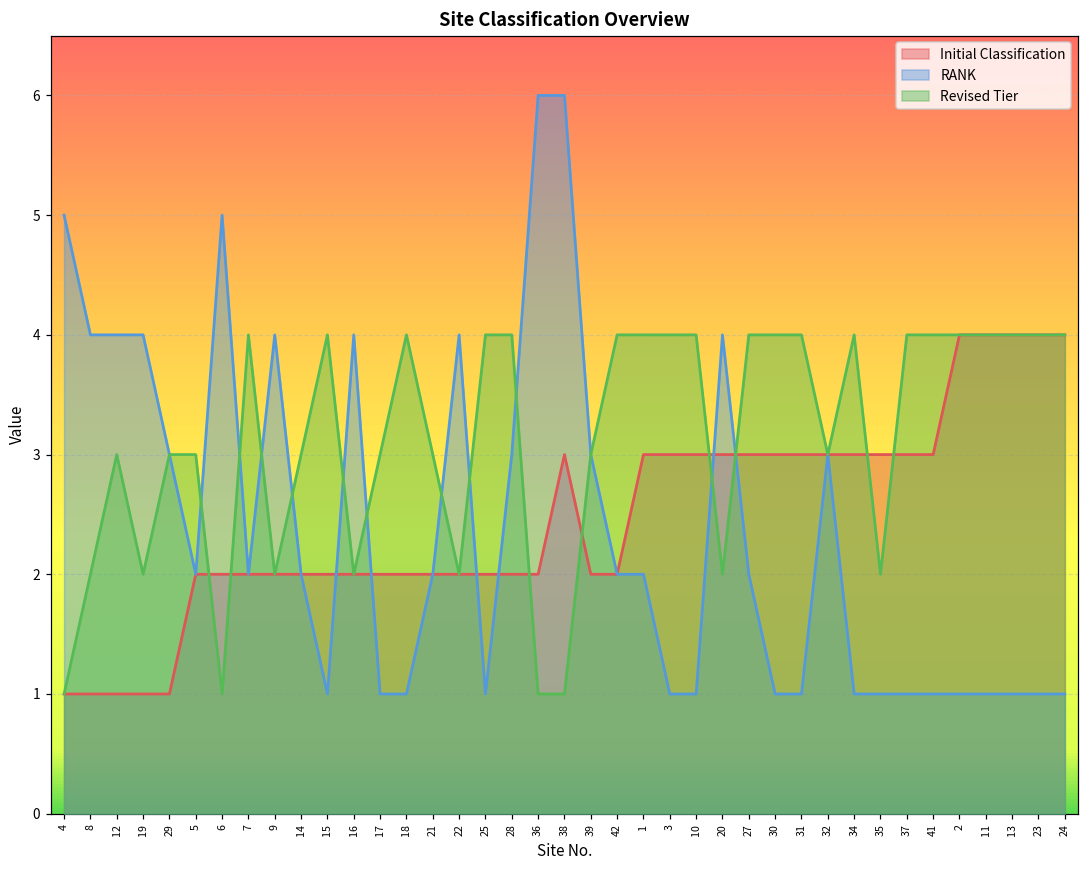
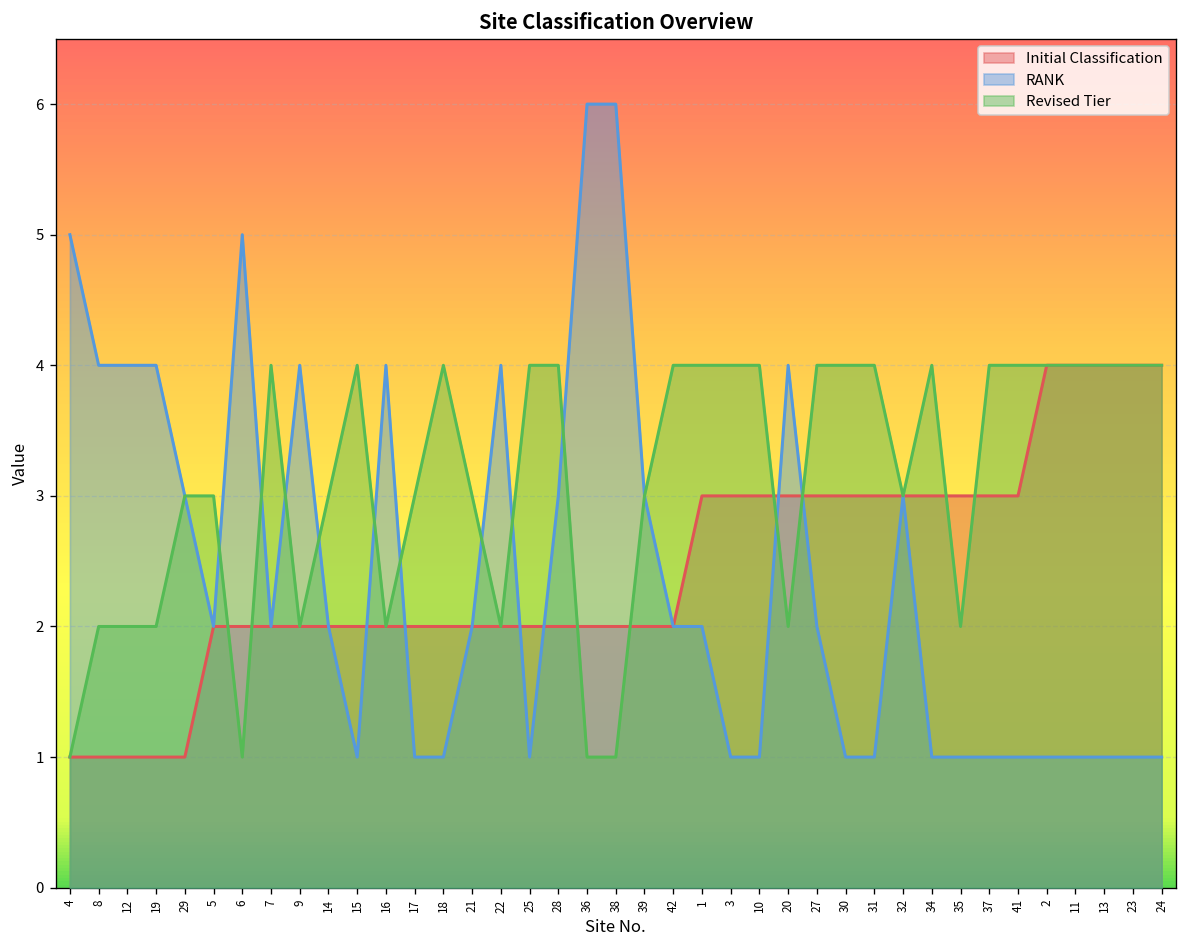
Revised Tier, 12: 3 -> 2
Initial Classification, 38: 3 -> 2
